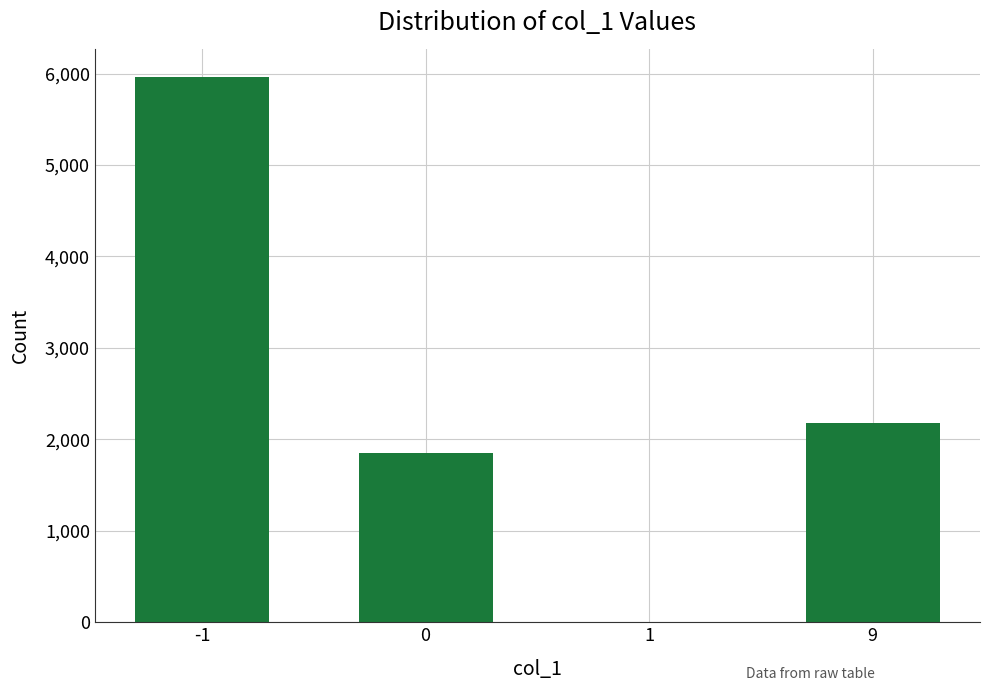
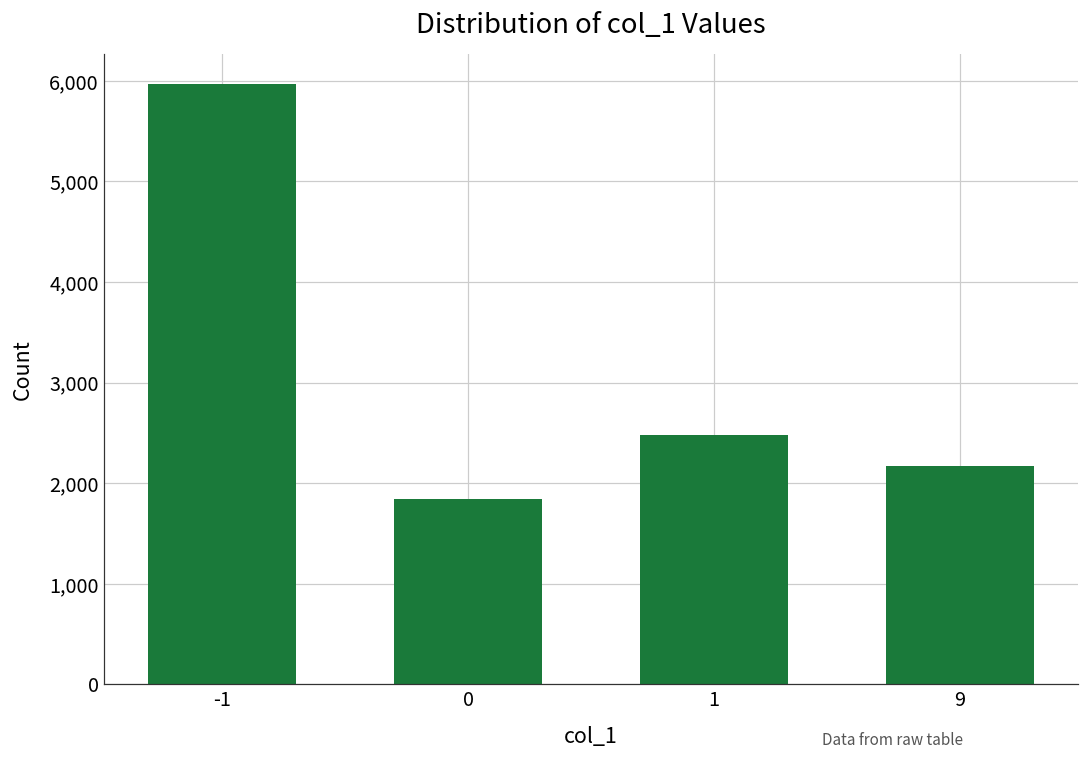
1: 0 -> 2,500
